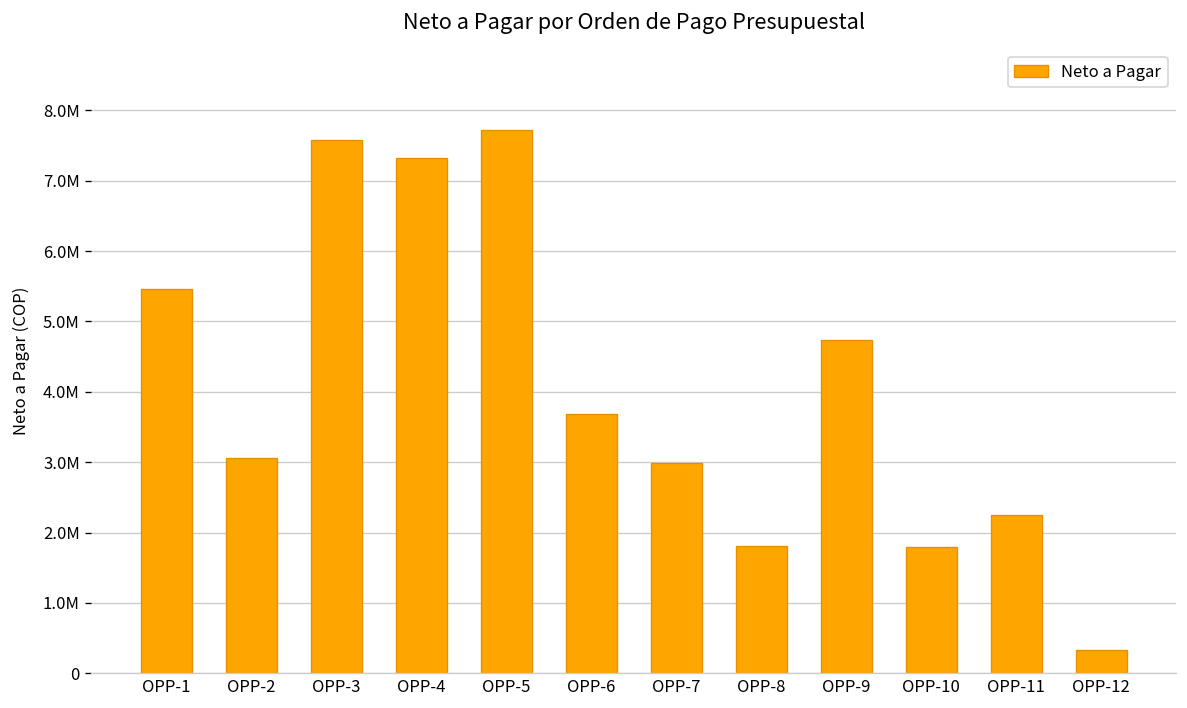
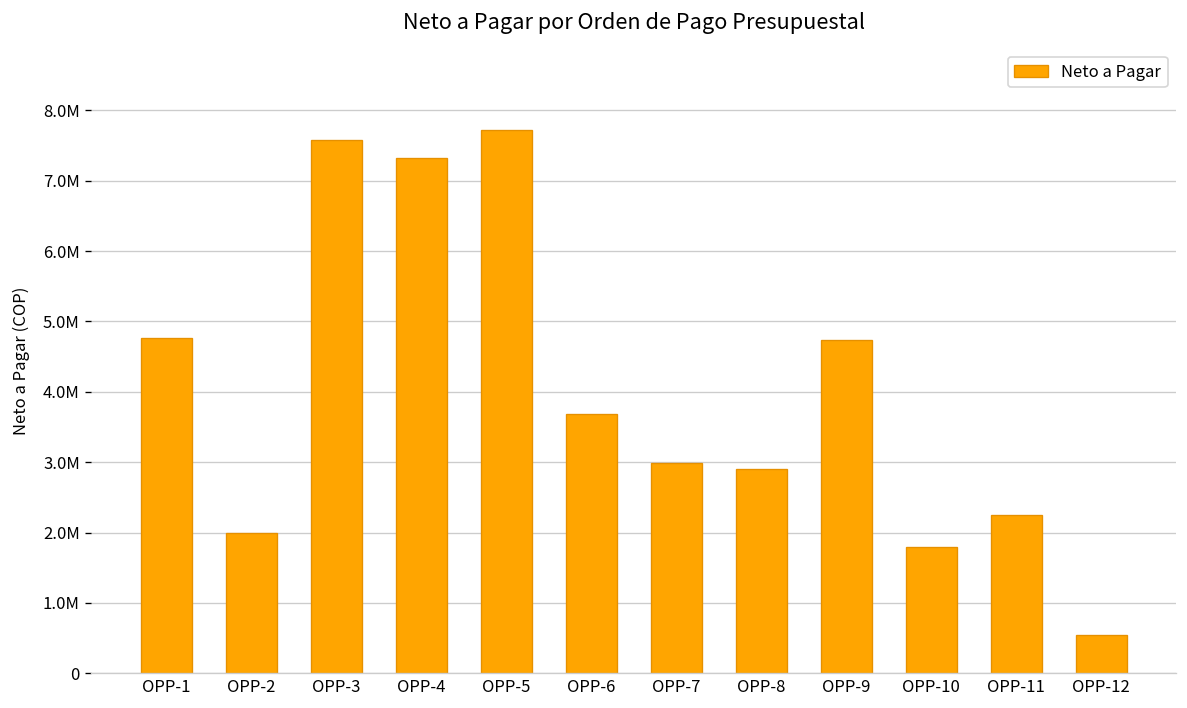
OPP-1: 5500000 -> 4800000
OPP-2: 3100000 -> 2000000
OPP-8: 1800000 -> 2900000
OPP-12: 300000 -> 500000
